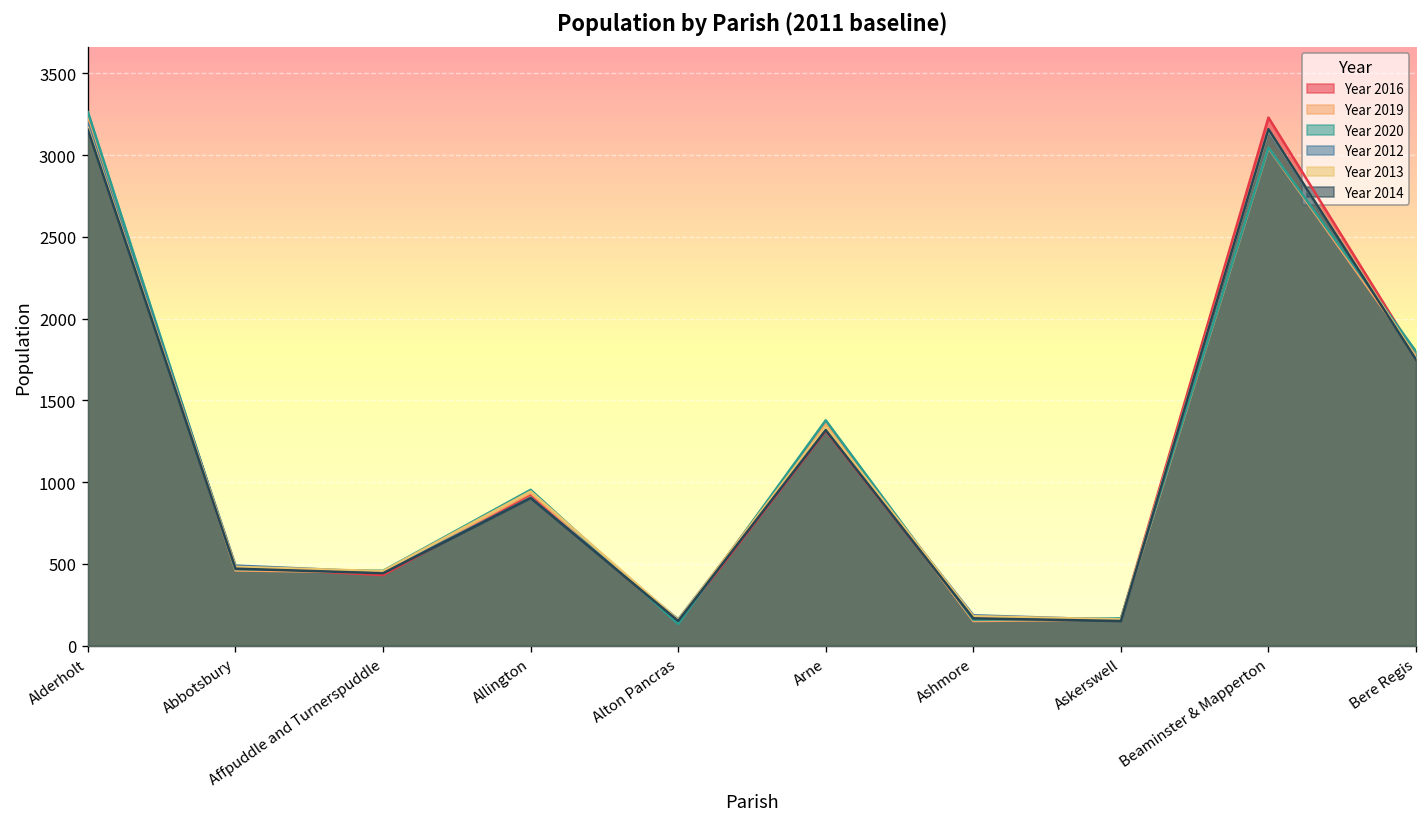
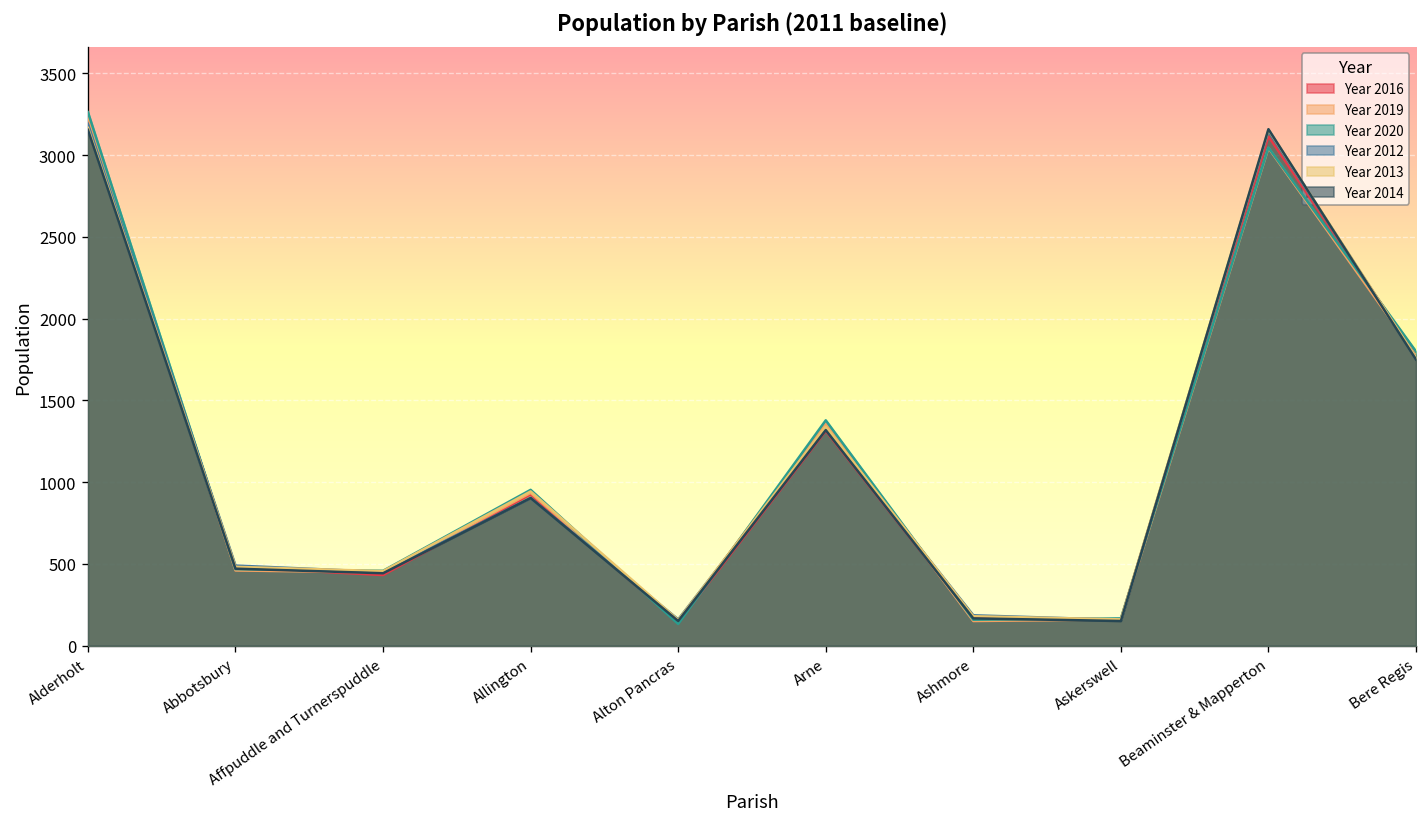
Year 2016, Beaminster & Mapperton: 3230 -> 3110
